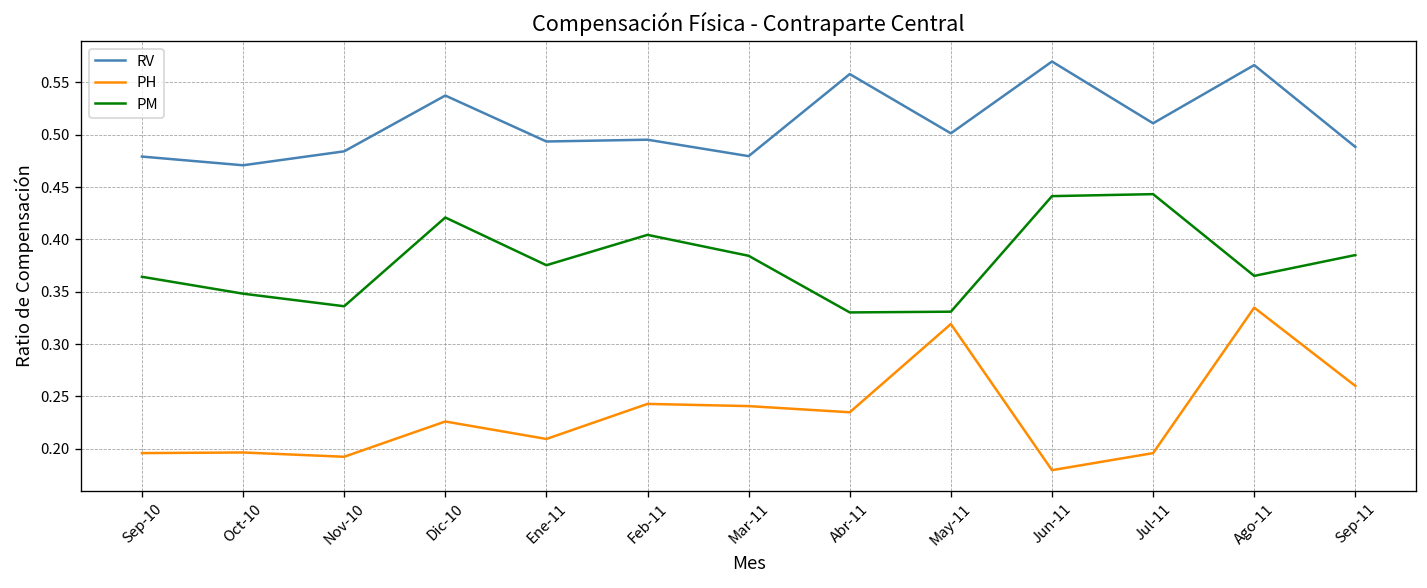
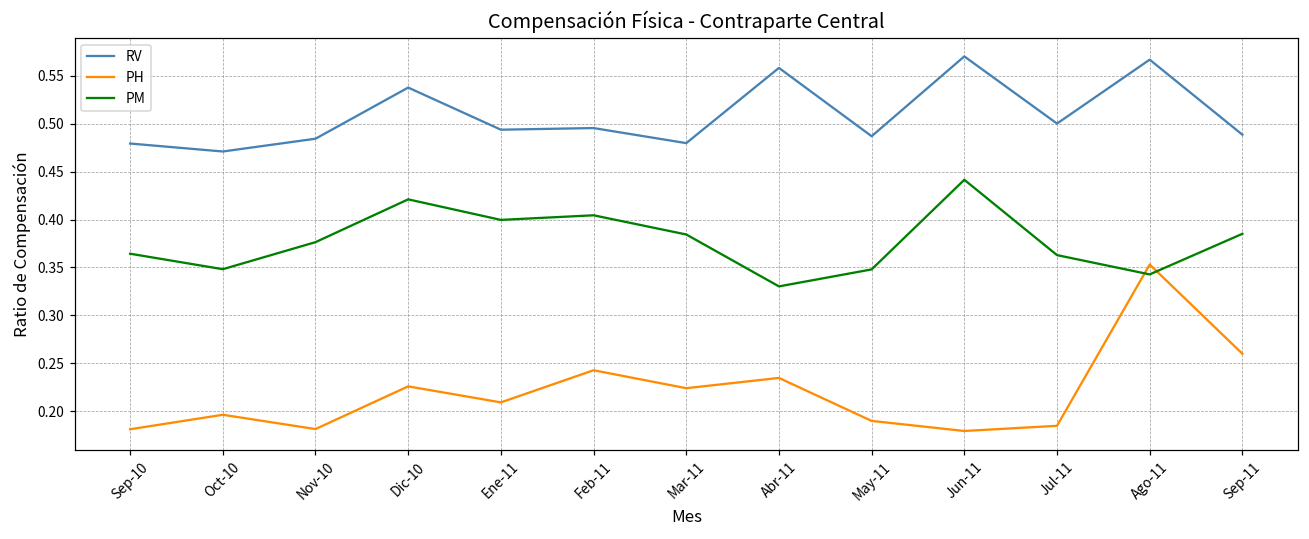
PH, Sep-10: 0.20 -> 0.18
PH, Nov-10: 0.19 -> 0.18
PM, Nov-10: 0.34 -> 0.38
PM, Ene-11: 0.38 -> 0.40
PH, Mar-11: 0.24 -> 0.22
RV, May-11: 0.50 -> 0.49
PH, May-11: 0.32 -> 0.19
PM, May-11: 0.33 -> 0.35
RV, Jul-11: 0.51 -> 0.50
PH, Jul-11: 0.20 -> 0.19
PM, Jul-11: 0.44 -> 0.36
PH, Ago-11: 0.33 -> 0.35
PM, Ago-11: 0.37 -> 0.34
